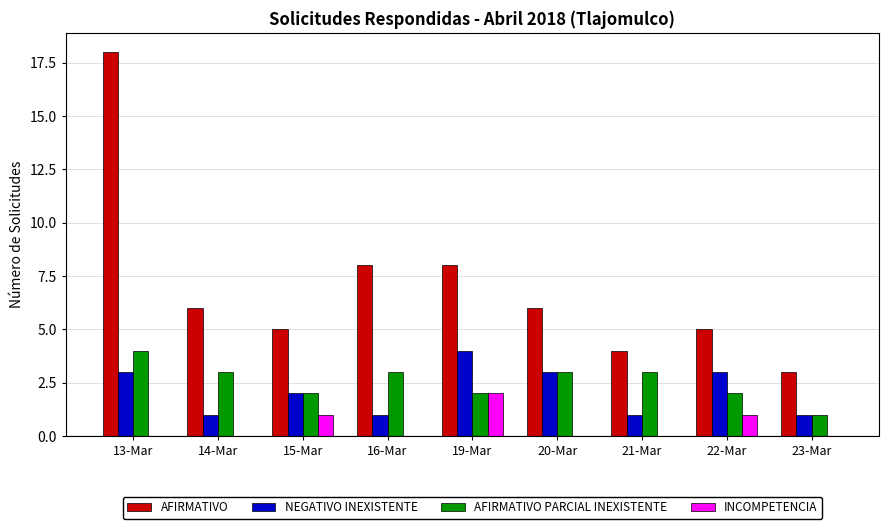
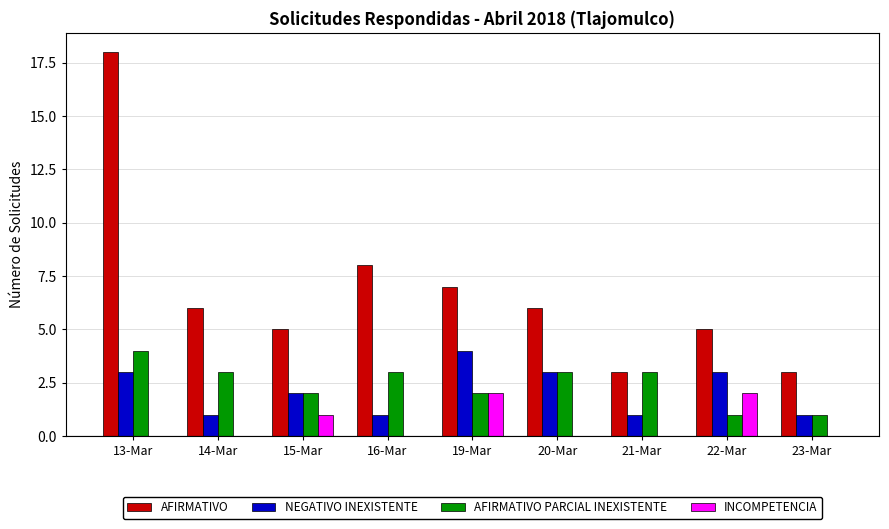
AFIRMATIVO, 19-Mar: 8 -> 7
AFIRMATIVO, 21-Mar: 4 -> 3
AFIRMATIVO PARCIAL INEXISTENTE, 22-Mar: 2 -> 1
INCOMPETENCIA, 22-Mar: 1 -> 2
